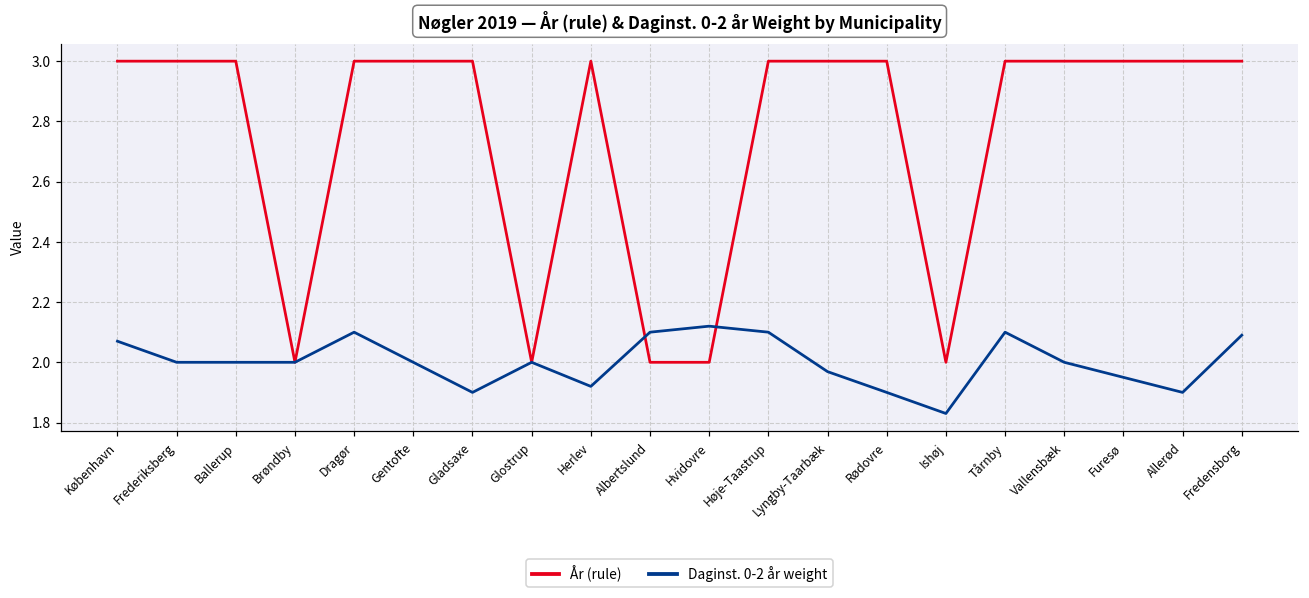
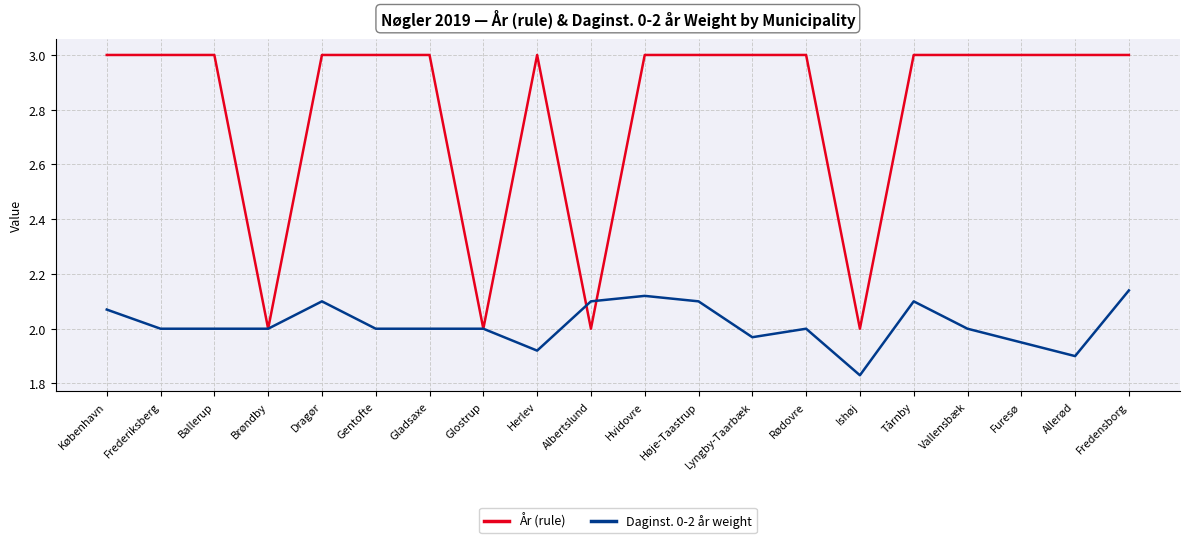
Daginst. 0-2 år weight, Gladsaxe: 1.9 -> 2.0
År (rule), Hvidovre: 2 -> 3
Daginst. 0-2 år weight, Rødovre: 1.9 -> 2.0
Daginst. 0-2 år weight, Fredensborg: 2.09 -> 2.14
